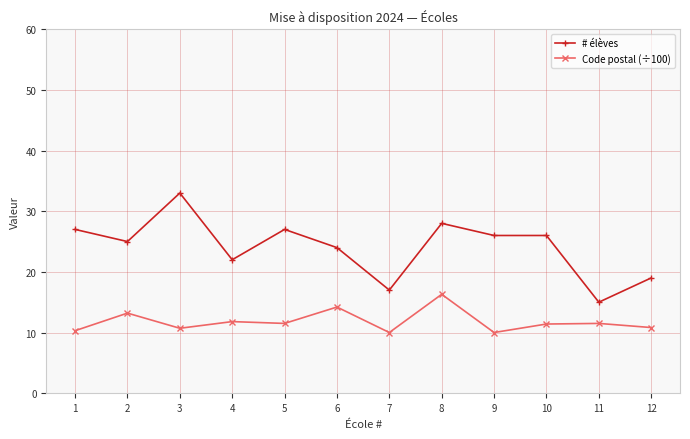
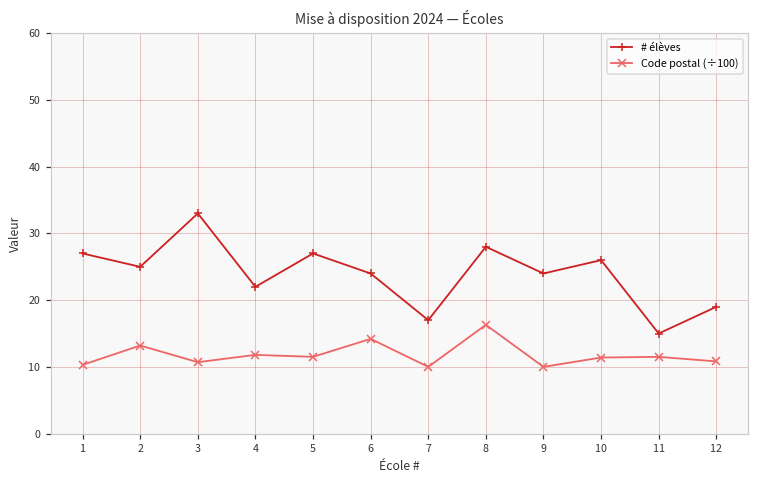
# élèves, 9: 26 -> 24
